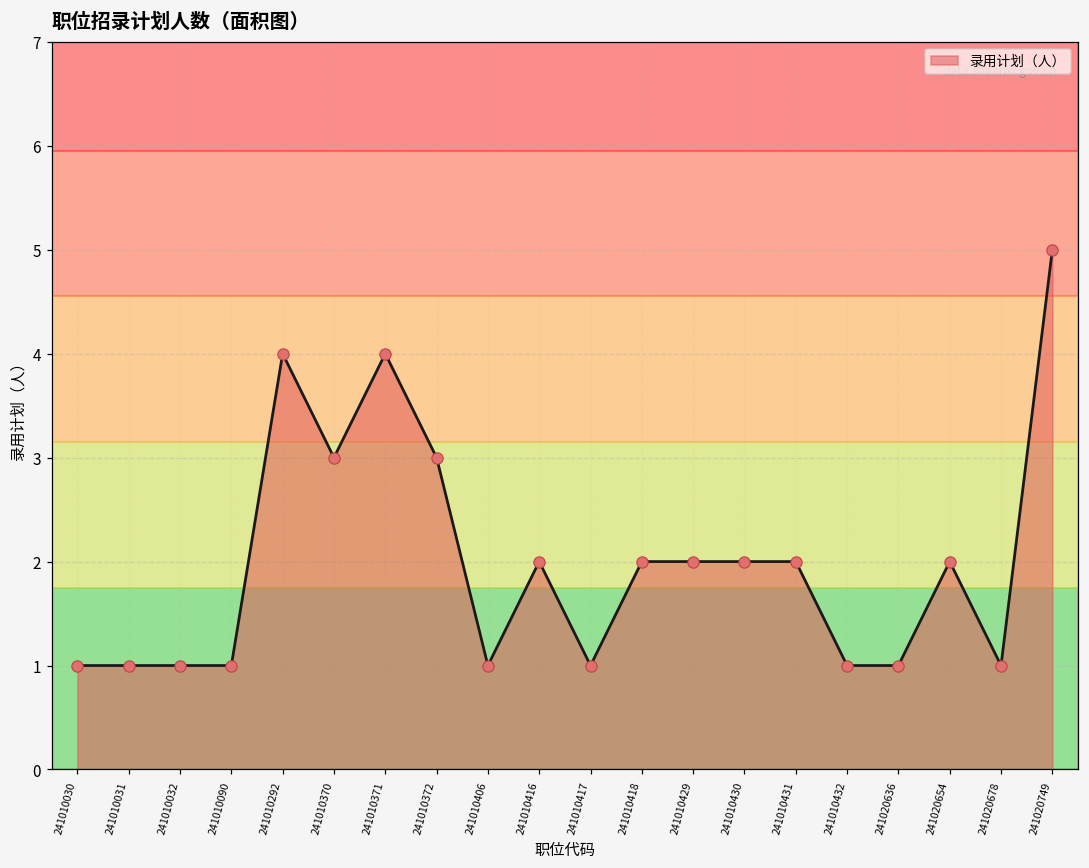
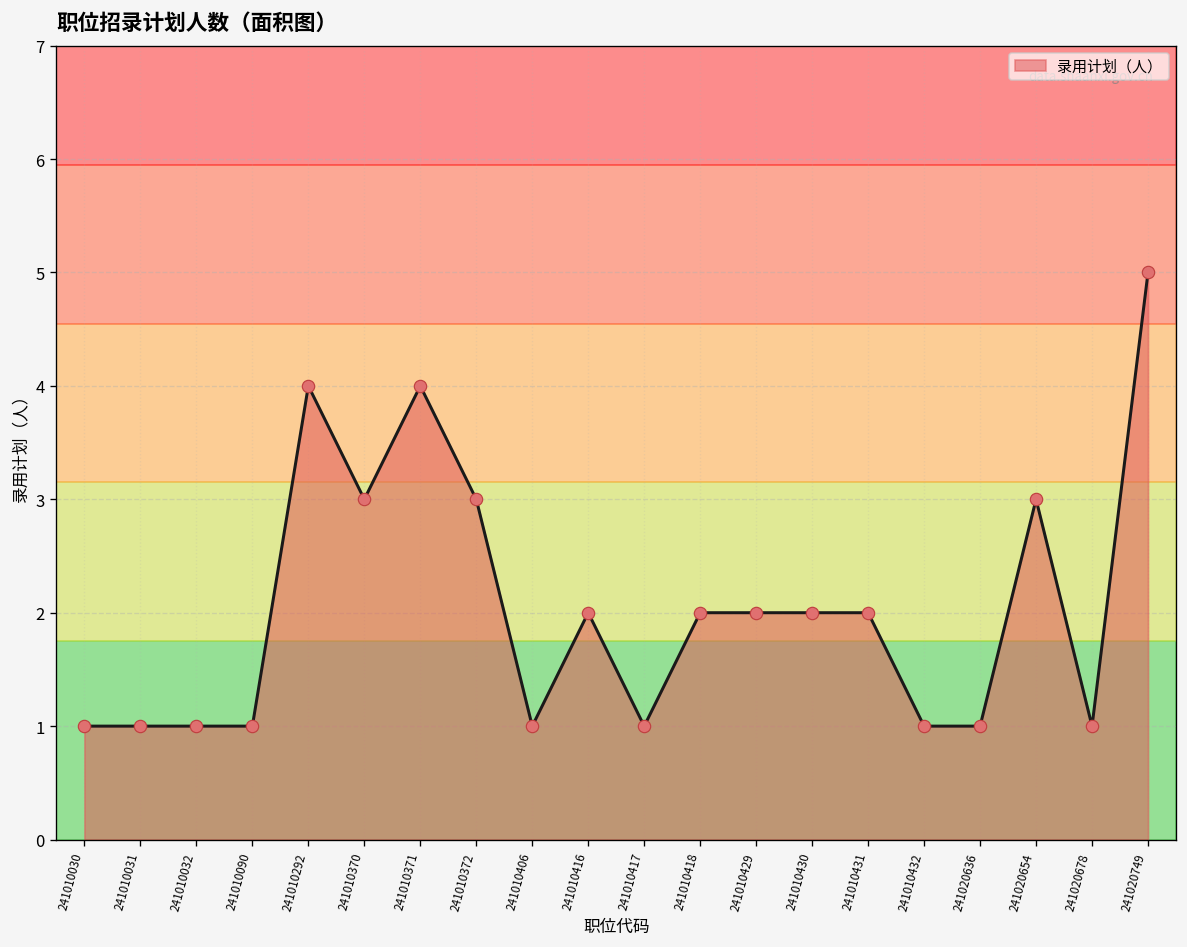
241020654: 2 -> 3
